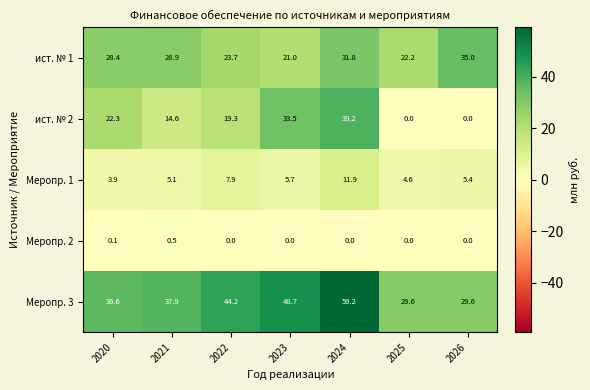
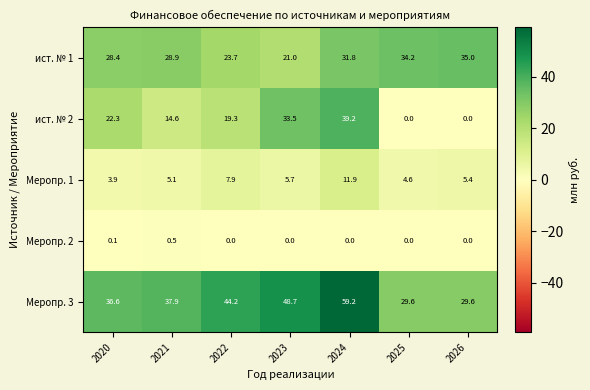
ист. № 1, 2025: 22.2 -> 34.2
